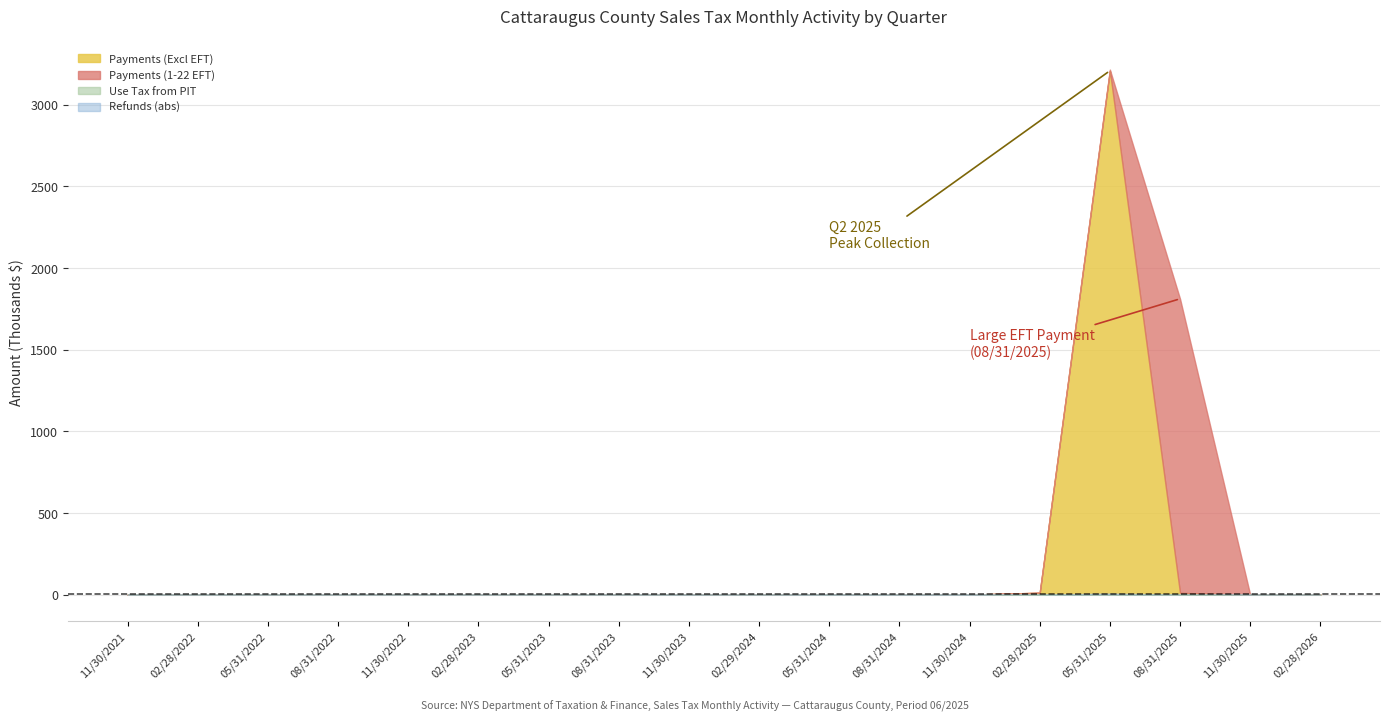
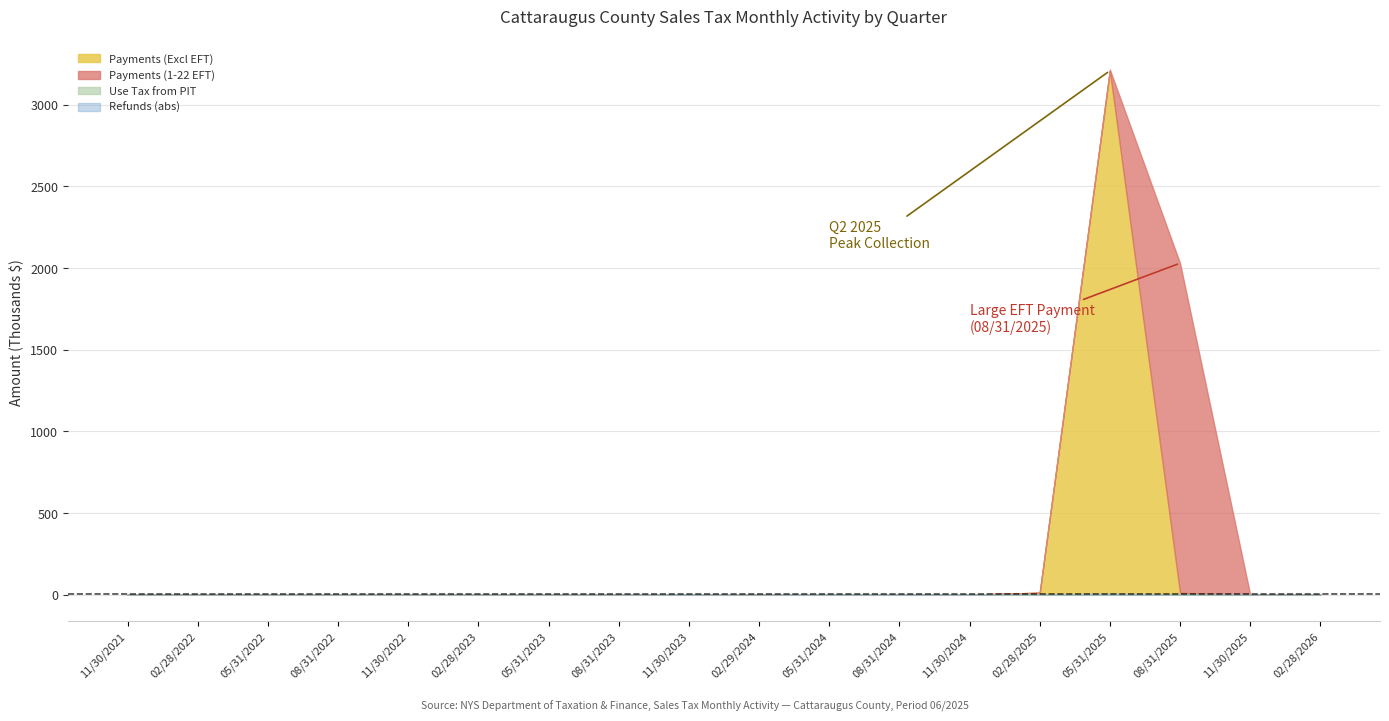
Payments (1-22 EFT), 08/31/2025: 1800 -> 2020
